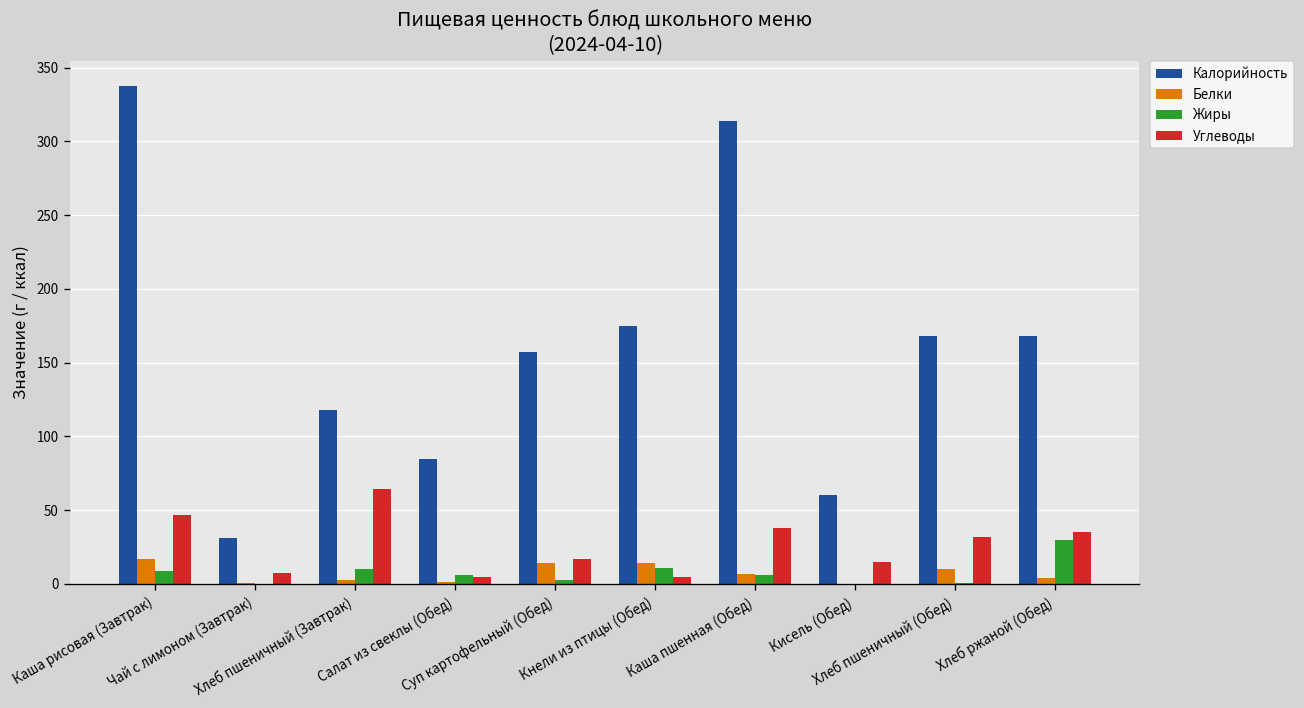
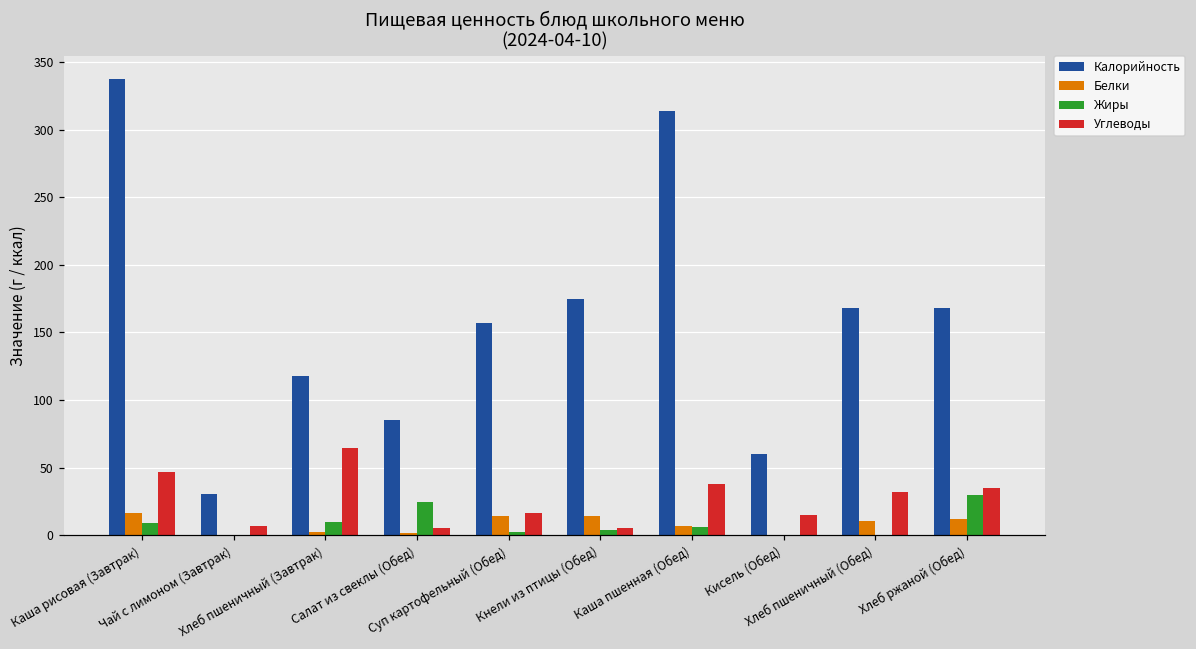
Жиры, Салат из свеклы (Обед): 6 -> 25
Жиры, Кнели из птицы (Обед): 11 -> 4
Белки, Хлеб ржаной (Обед): 4 -> 12
